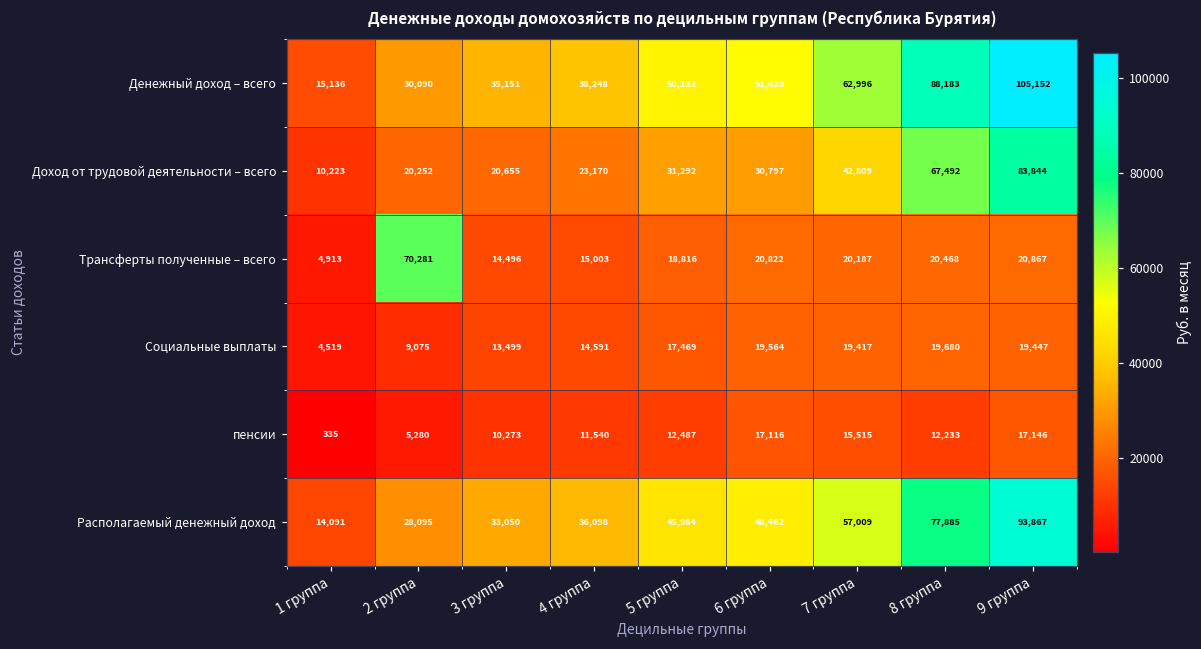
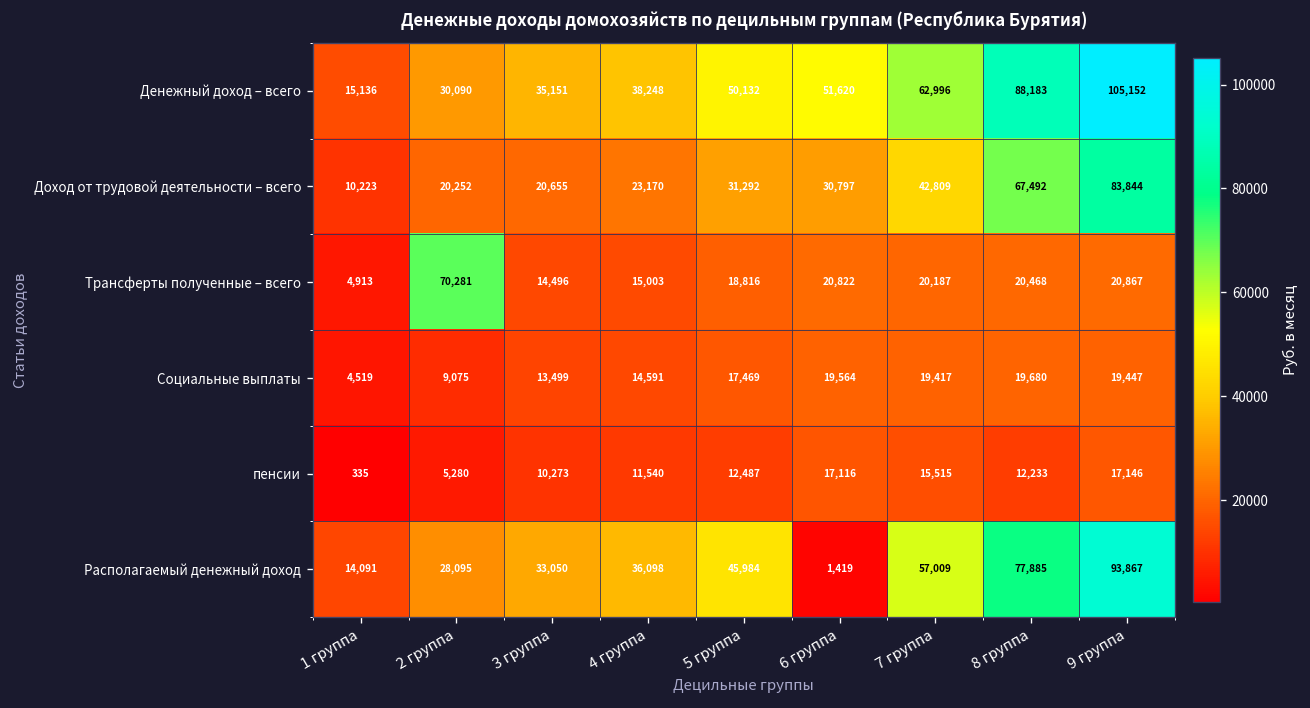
Располагаемый денежный доход, 6 группа: 48,462 -> 1,419
